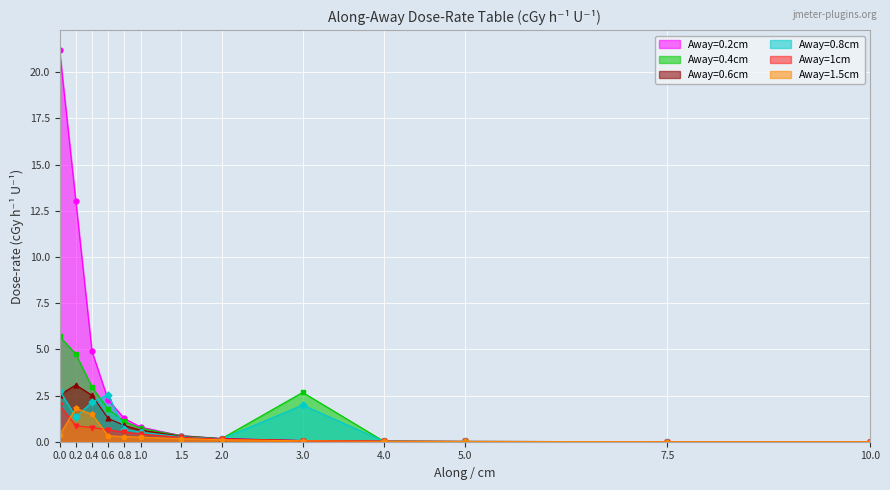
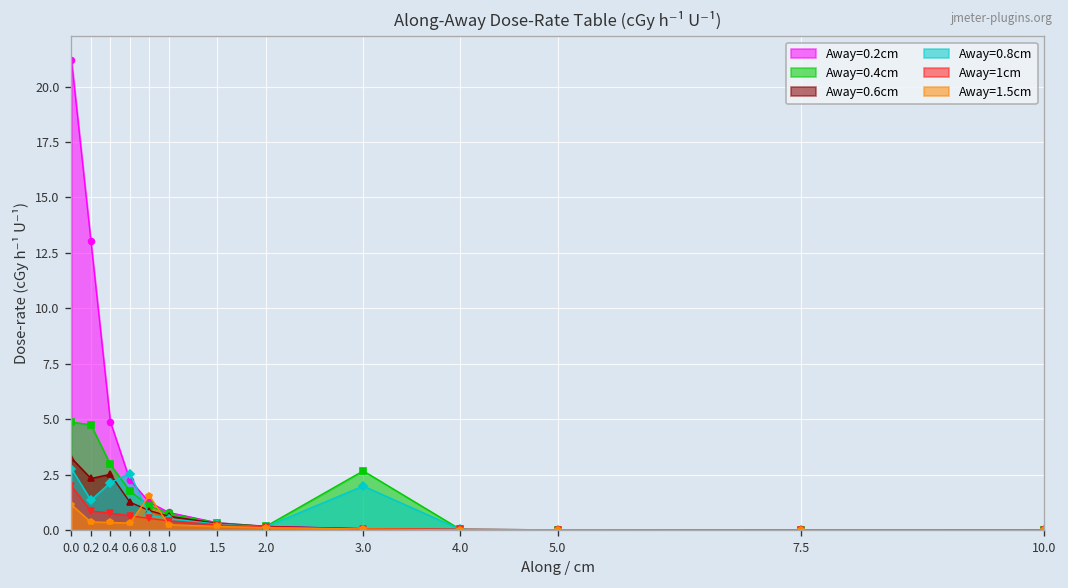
Away=0.4cm, 0.0: 5.7 -> 4.9
Away=0.6cm, 0.0: 2.5 -> 3.2
Away=1.5cm, 0.0: 0.4 -> 1.1
Away=0.6cm, 0.2: 3.1 -> 2.3
Away=1.5cm, 0.2: 1.8 -> 0.4
Away=1.5cm, 0.4: 1.5 -> 0.3
Away=1.5cm, 0.8: 0.3 -> 1.6
